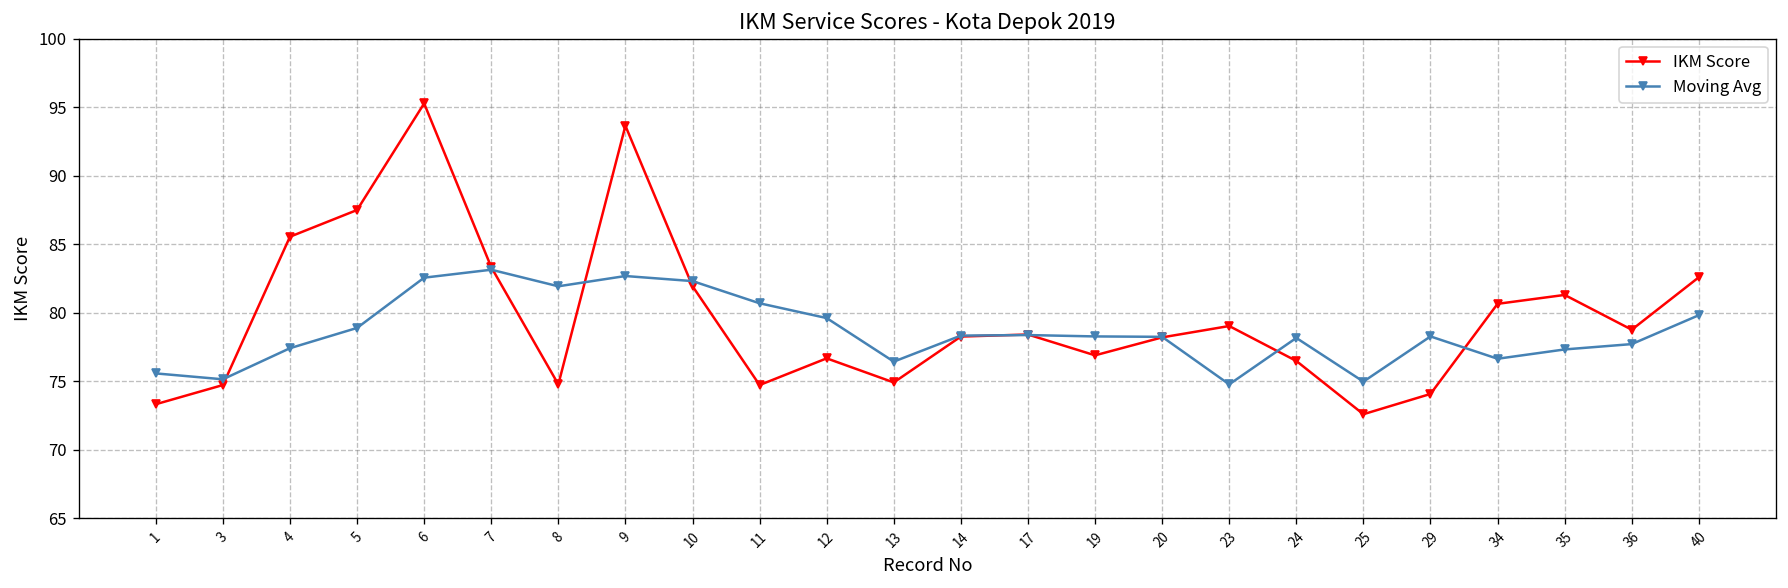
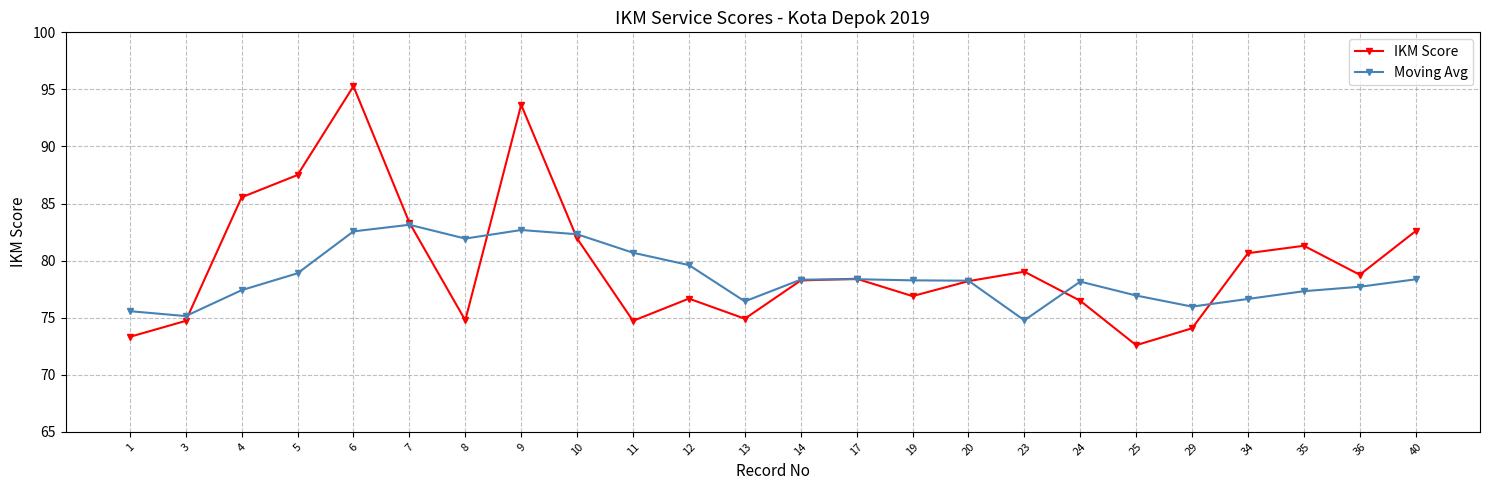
Moving Avg, 25: 75.0 -> 76.9
Moving Avg, 29: 78.3 -> 76.0
Moving Avg, 40: 79.8 -> 78.4
